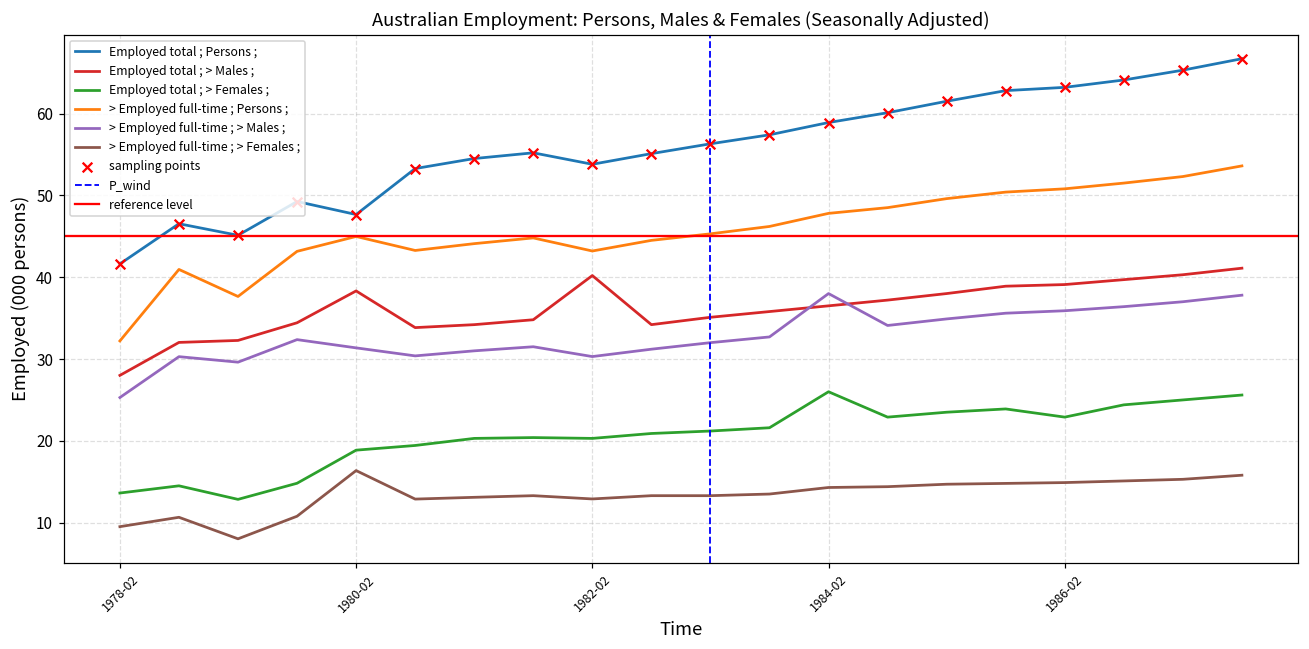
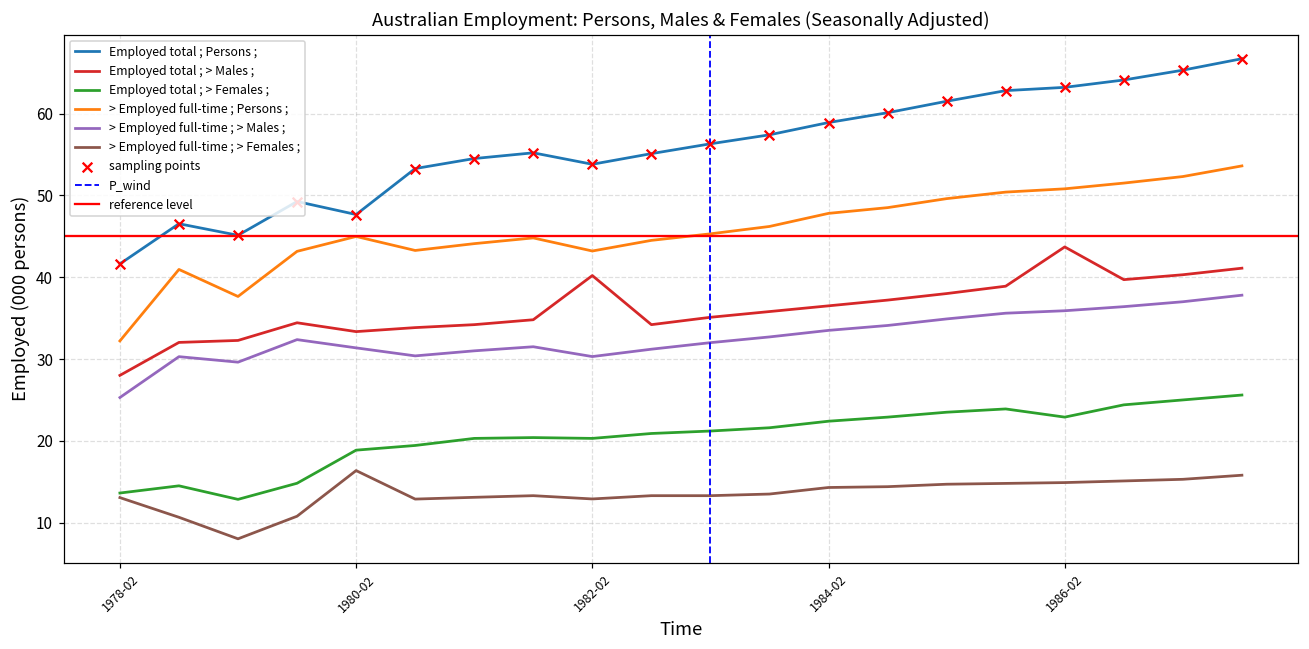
> Employed full-time ; > Females ;, 1978-02: 10 -> 13
Employed total ; > Males ;, 1980-02: 38 -> 33
Employed total ; > Females ;, 1984-02: 26 -> 22
> Employed full-time ; > Males ;, 1984-02: 38 -> 34
Employed total ; > Males ;, 1986-02: 39 -> 44
